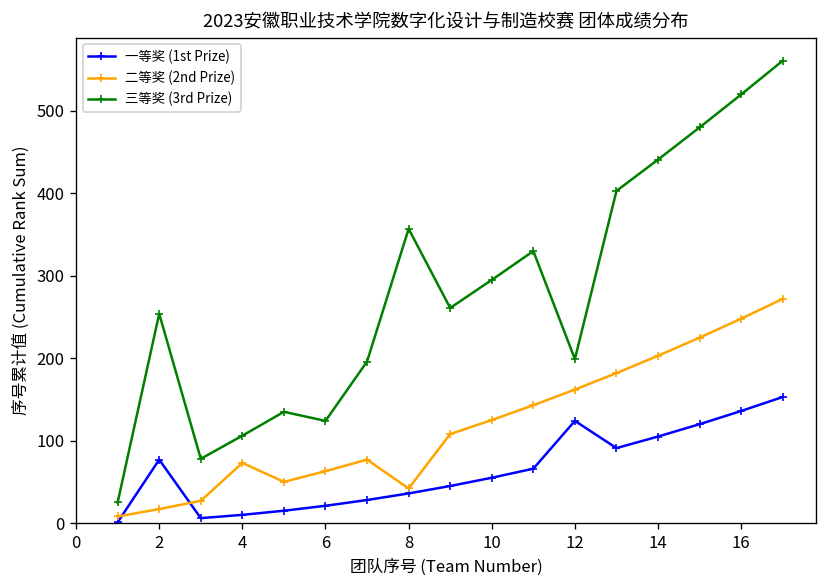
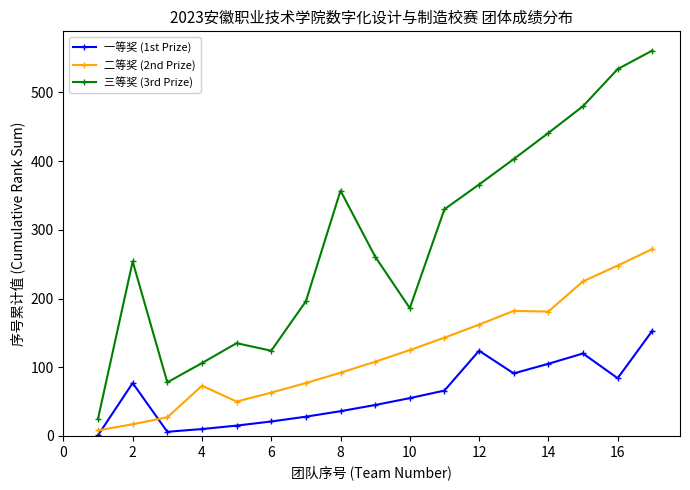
二等奖 (2nd Prize), 8: 40 -> 90
三等奖 (3rd Prize), 10: 300 -> 190
三等奖 (3rd Prize), 12: 200 -> 370
二等奖 (2nd Prize), 14: 200 -> 180
一等奖 (1st Prize), 16: 140 -> 80
三等奖 (3rd Prize), 16: 520 -> 530
